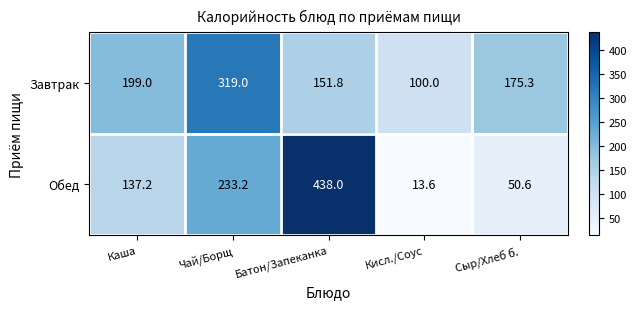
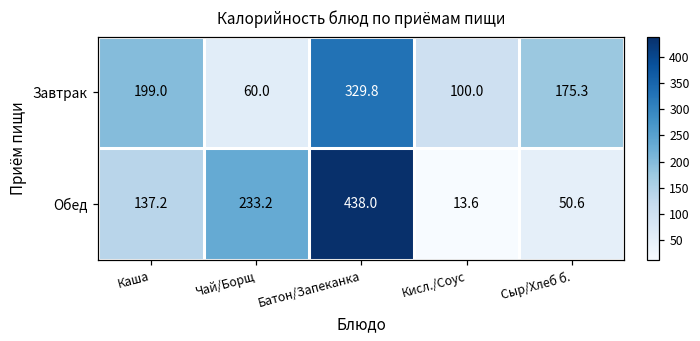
Завтрак, Чай/Борщ: 319.0 -> 60.0
Завтрак, Батон/Запеканка: 151.8 -> 329.8
